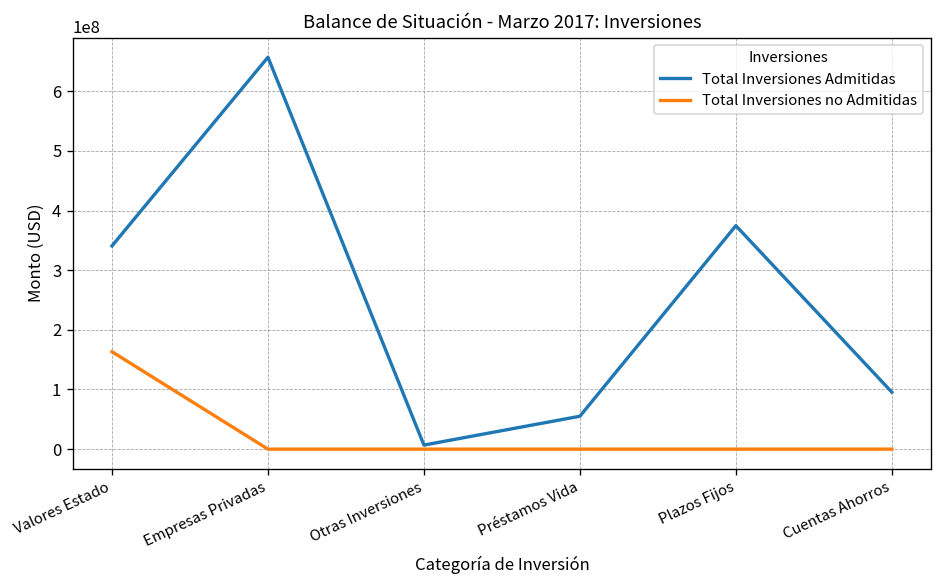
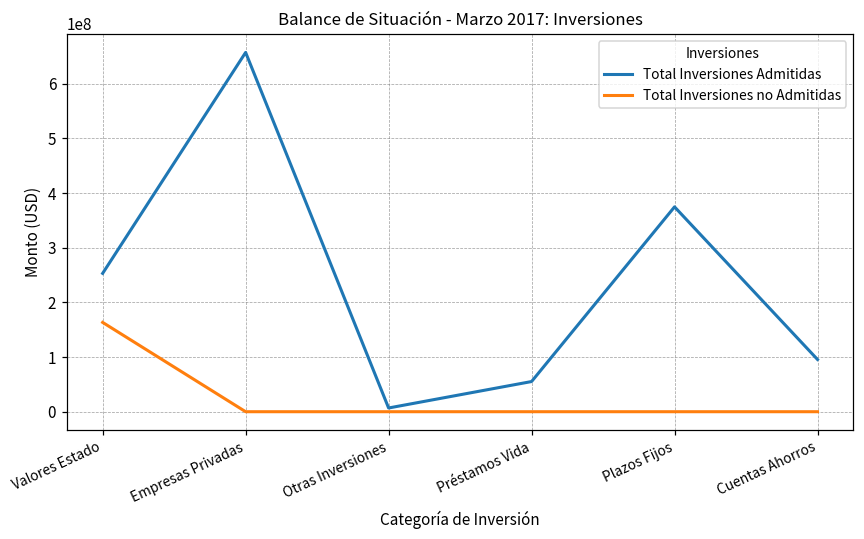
Total Inversiones Admitidas, Valores Estado: 340000000 -> 250000000
